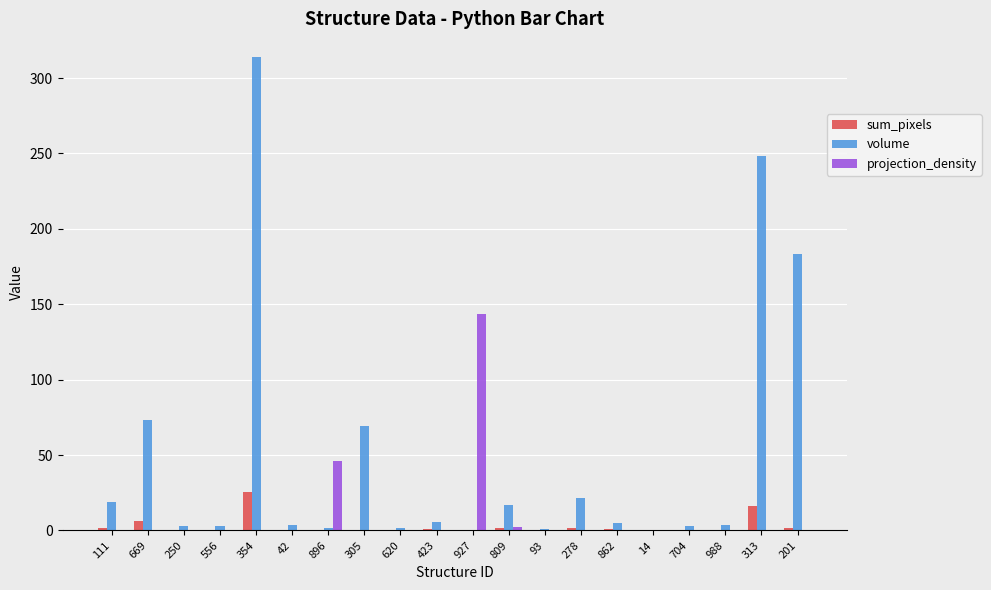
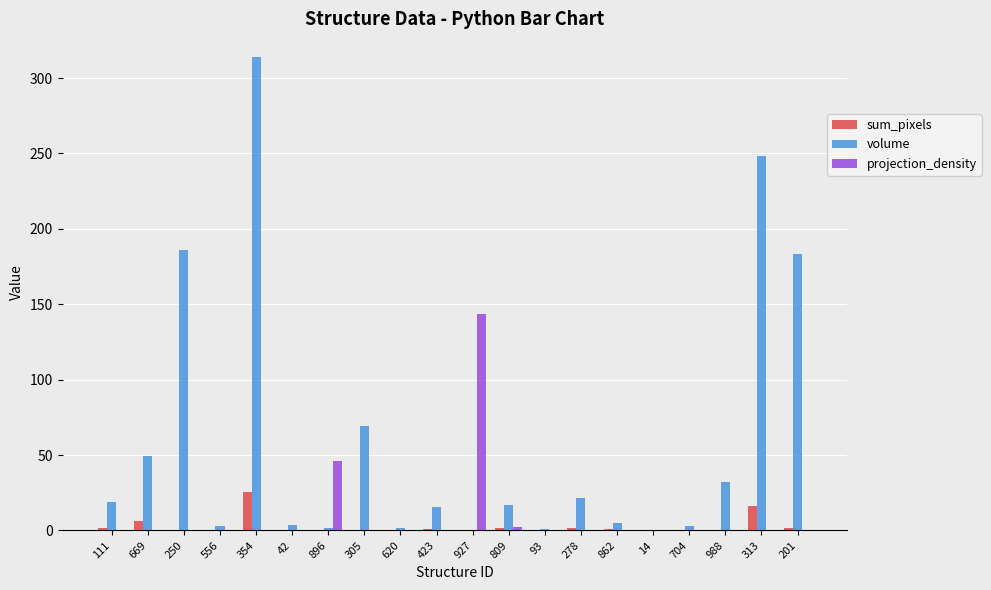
volume, 669: 74 -> 50
volume, 250: 3 -> 186
volume, 423: 6 -> 15
volume, 988: 3 -> 32
